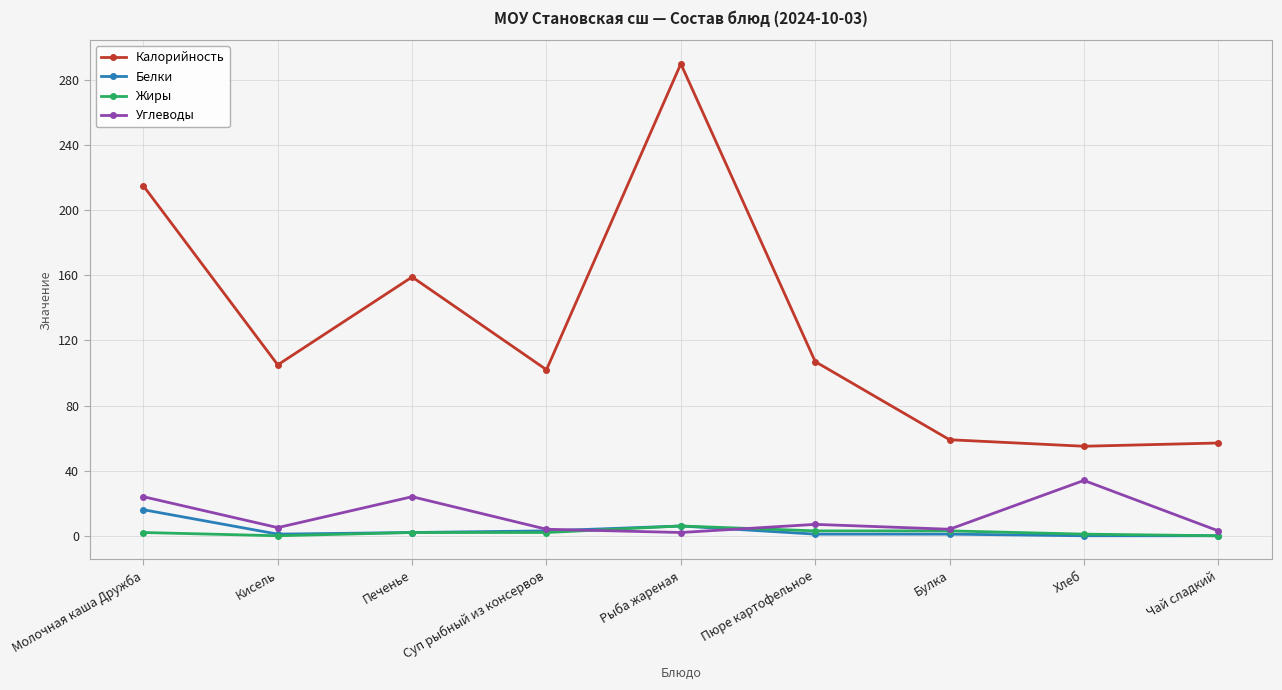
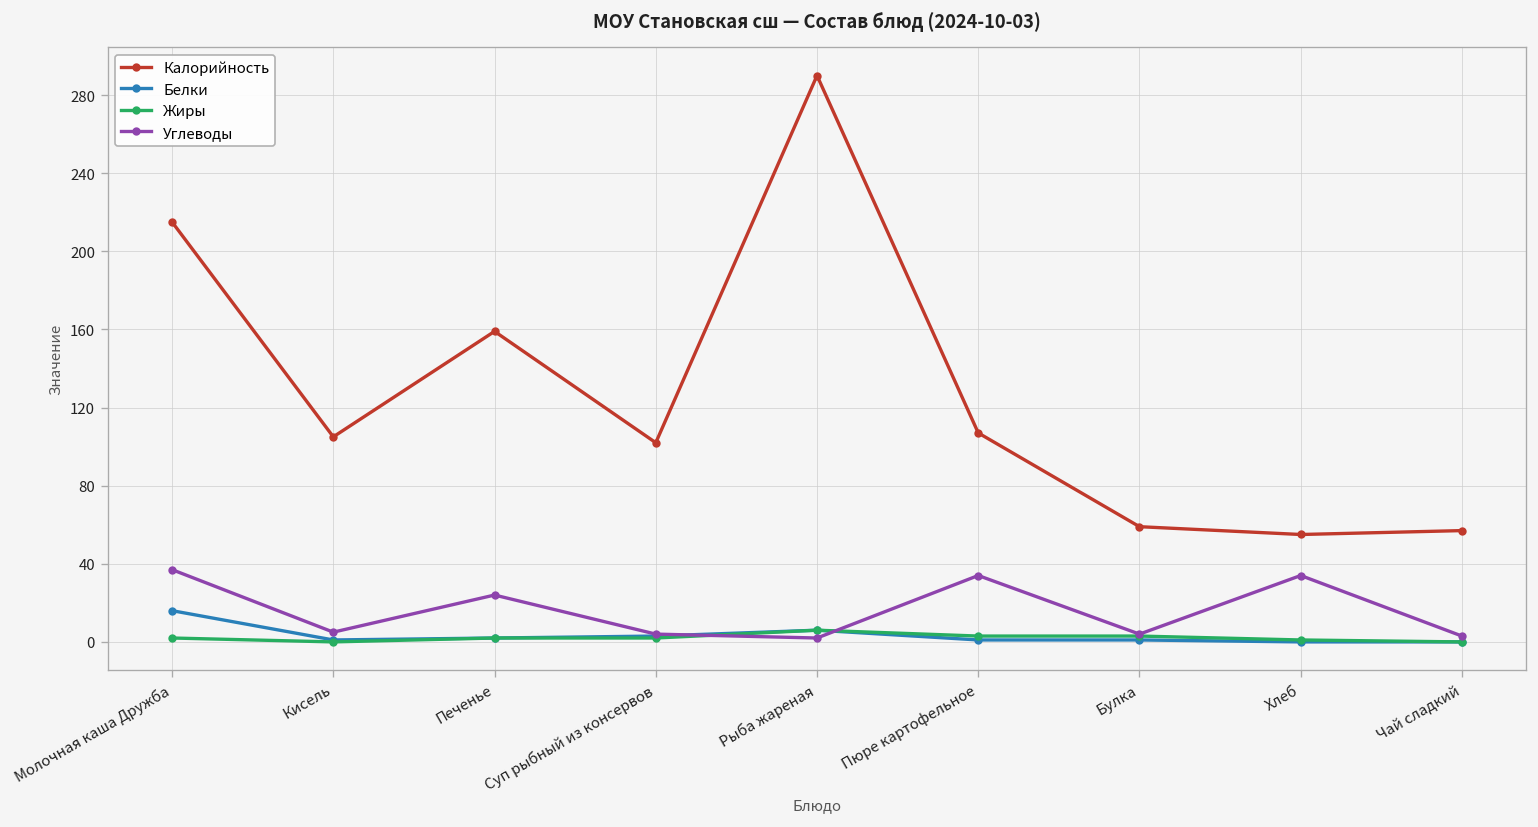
Углеводы, Молочная каша Дружба: 24 -> 37
Углеводы, Пюре картофельное: 7 -> 34
